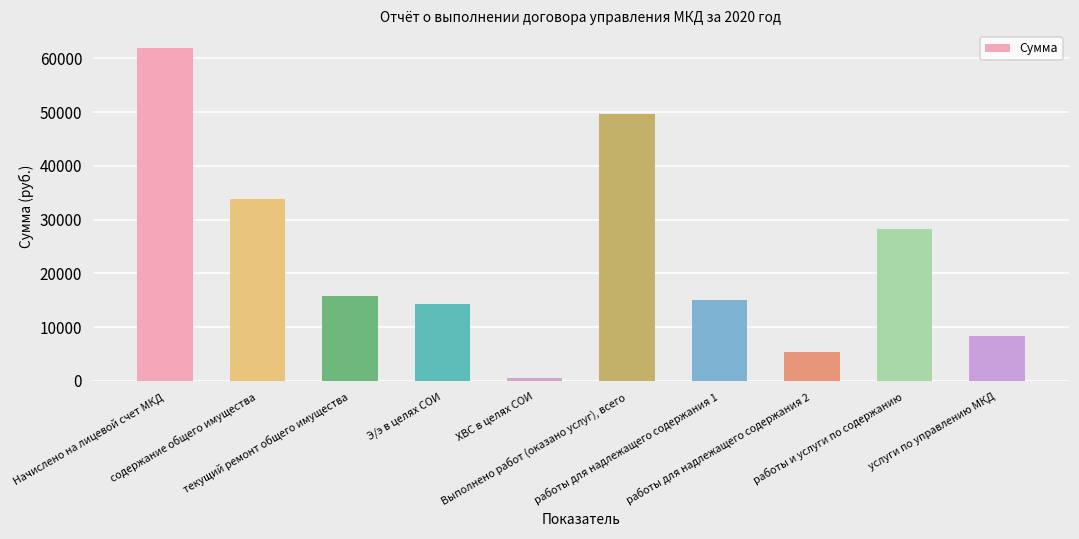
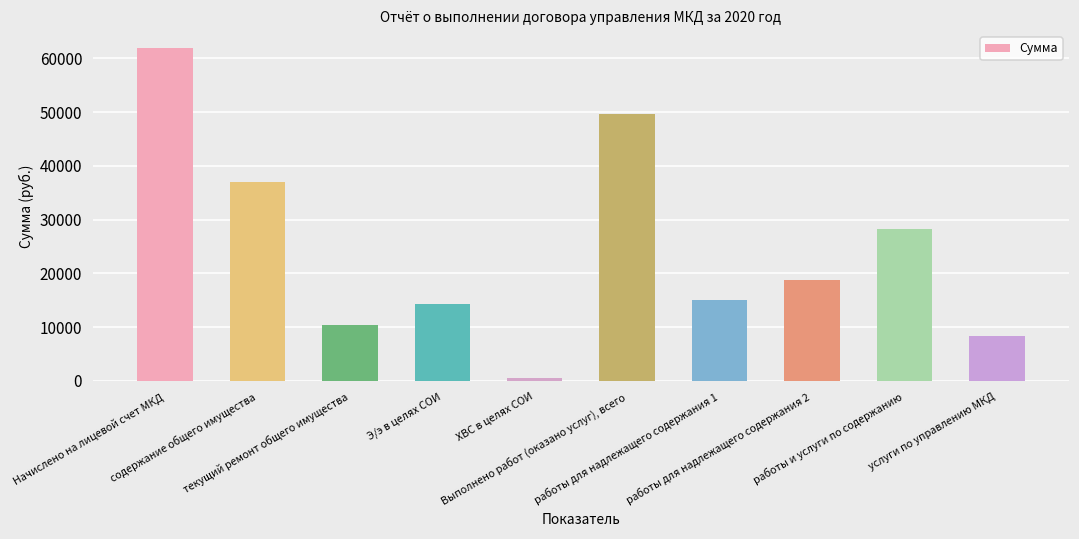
содержание общего имущества: 34000 -> 37000
текущий ремонт общего имущества: 16000 -> 10000
работы для надлежащего содержания 2: 5000 -> 19000
